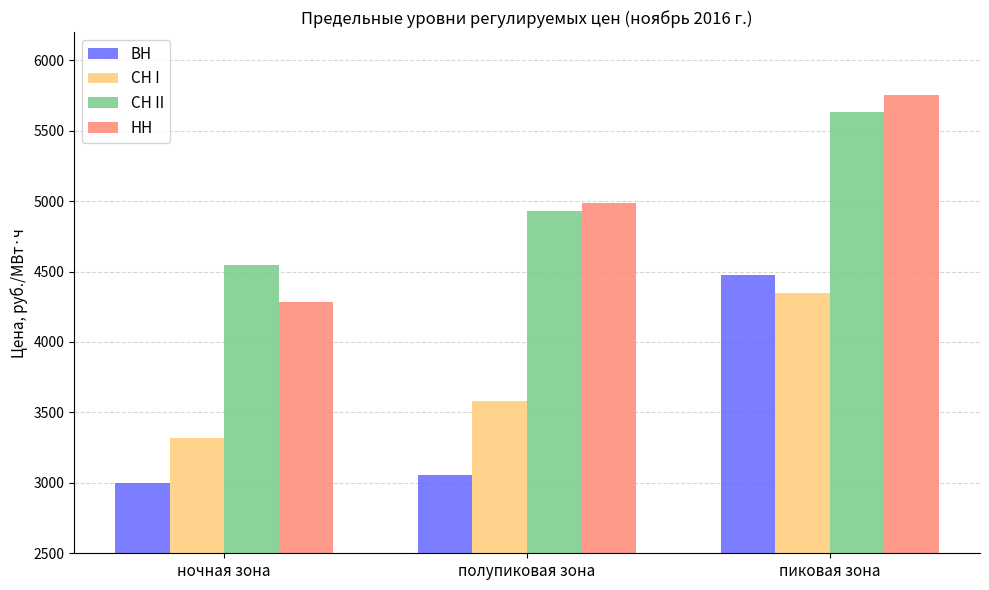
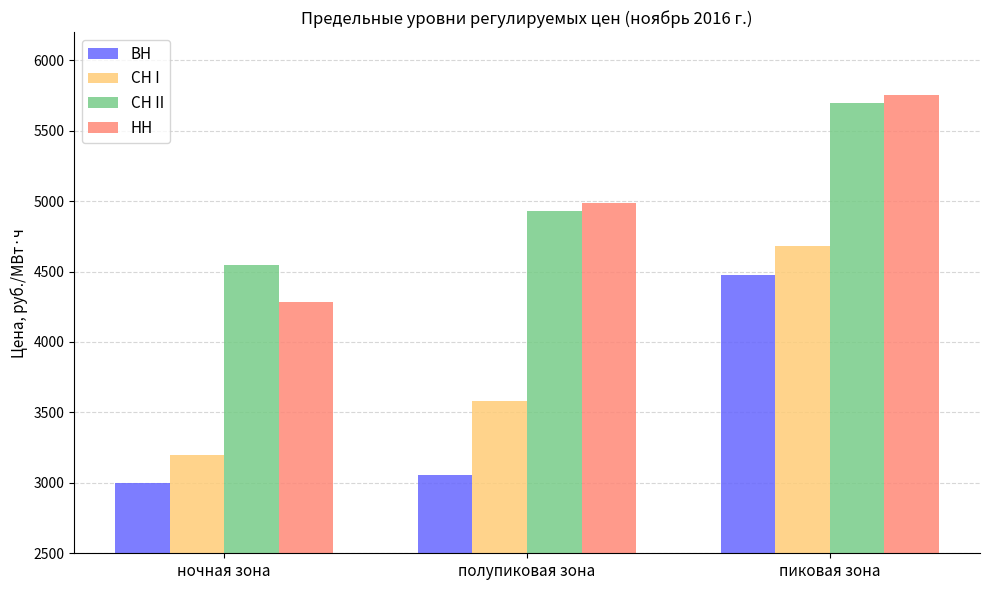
СН I, ночная зона: 3320 -> 3200
СН I, пиковая зона: 4350 -> 4680
СН II, пиковая зона: 5630 -> 5700
